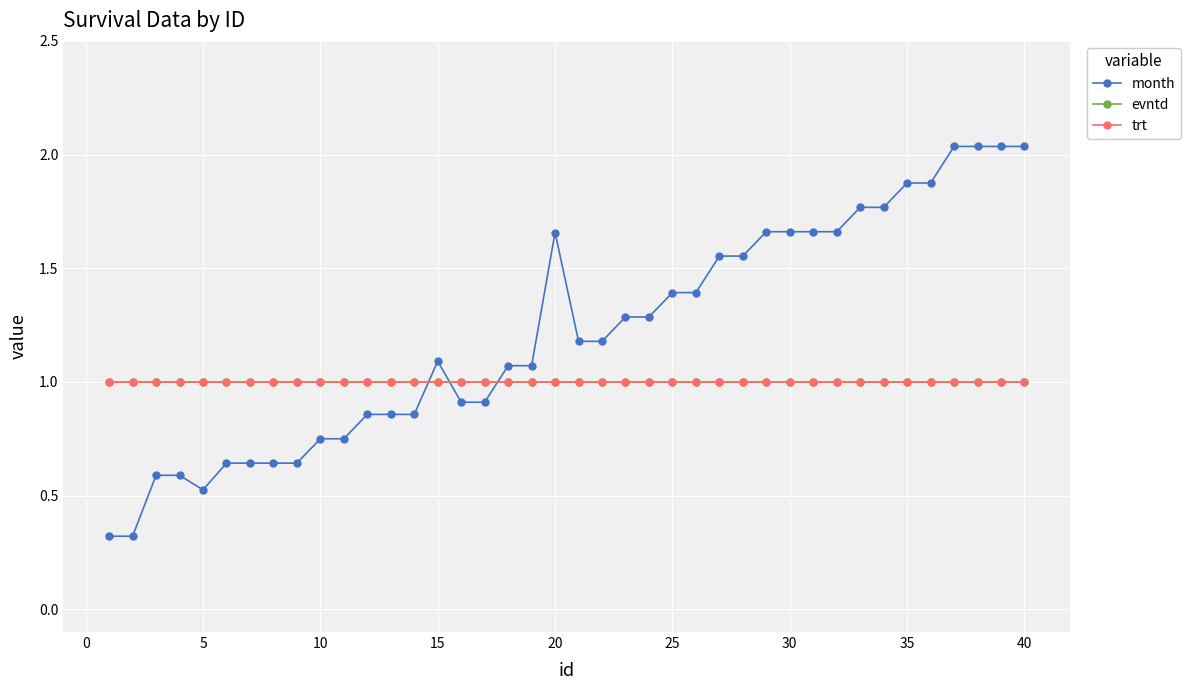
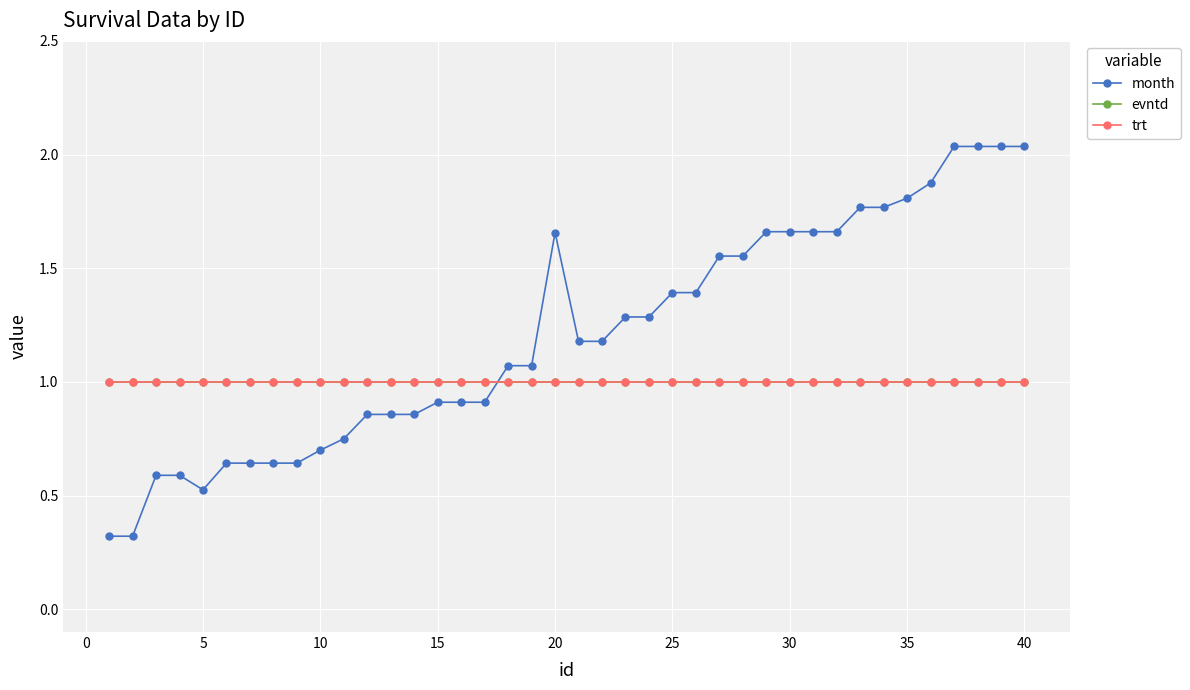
month, 10: 0.75 -> 0.70
month, 15: 1.09 -> 0.91
month, 35: 1.88 -> 1.81
